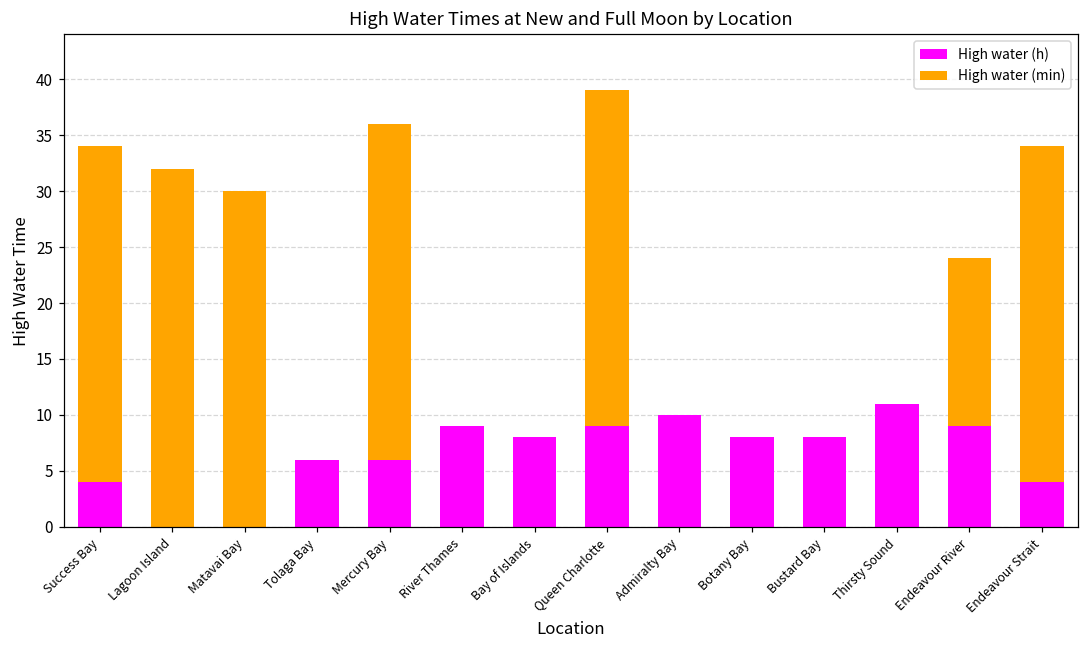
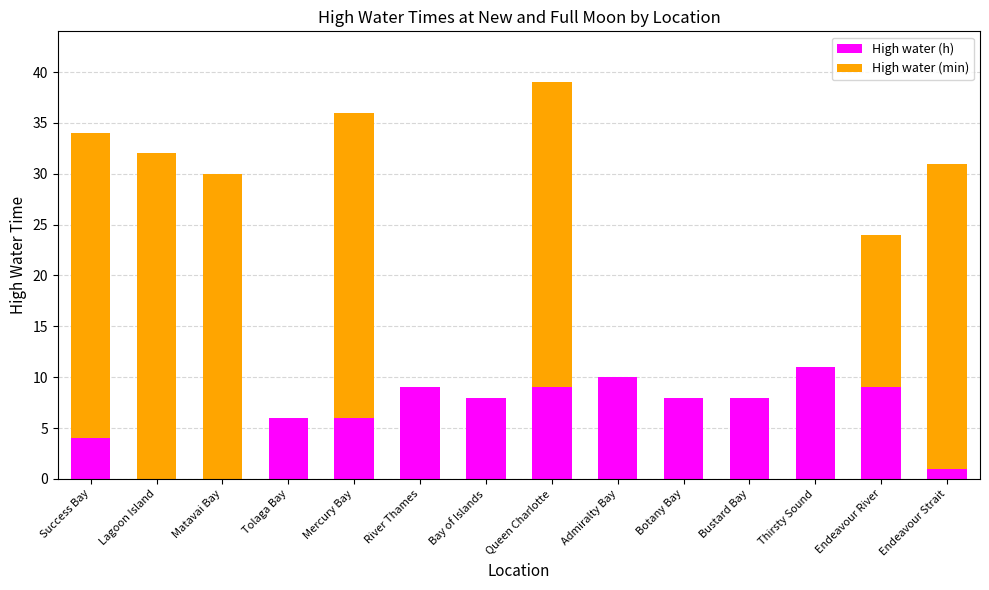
High water (h), Endeavour Strait: 4 -> 1
